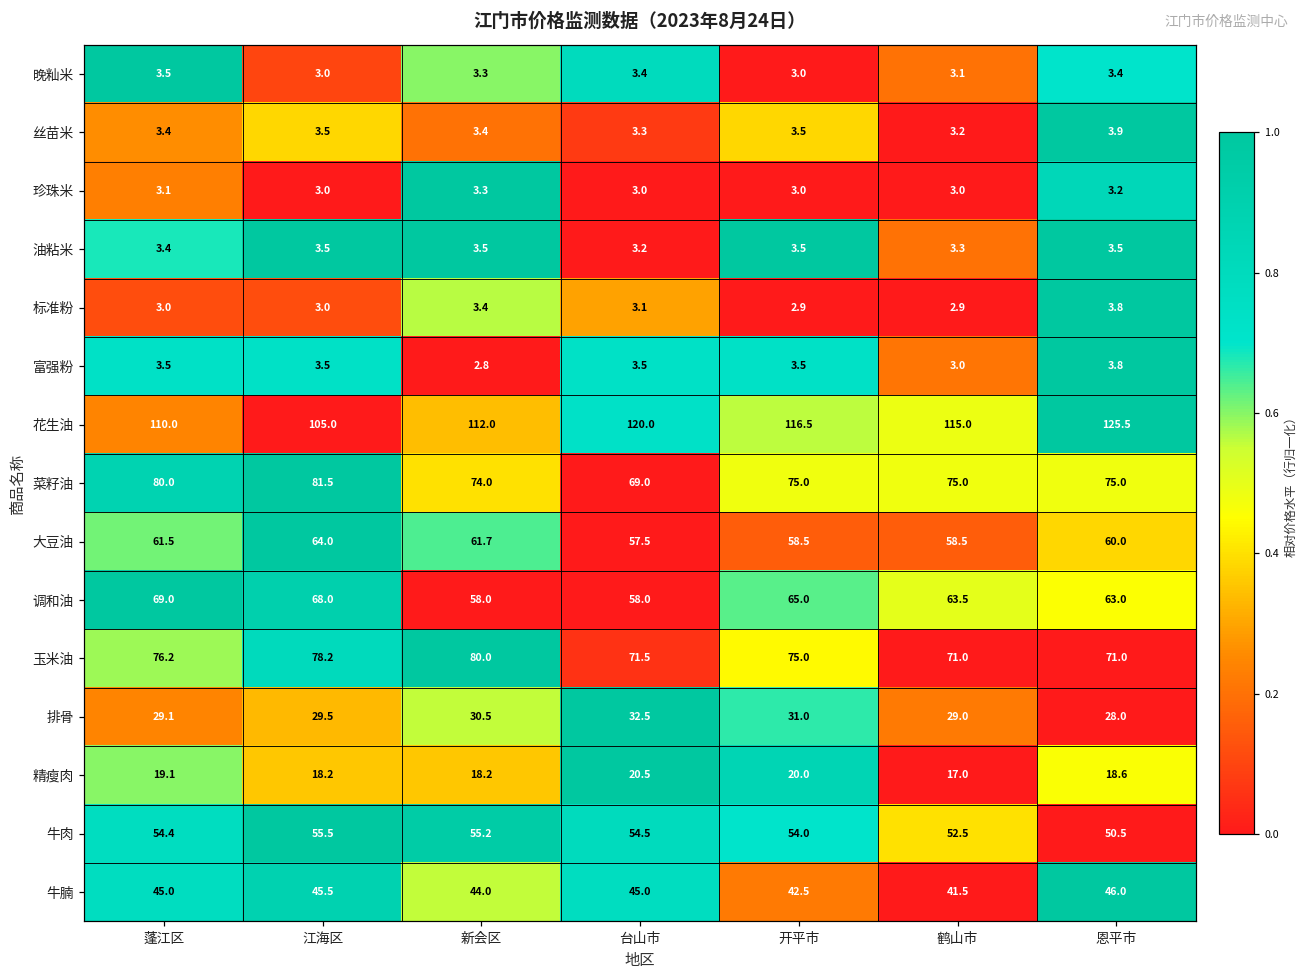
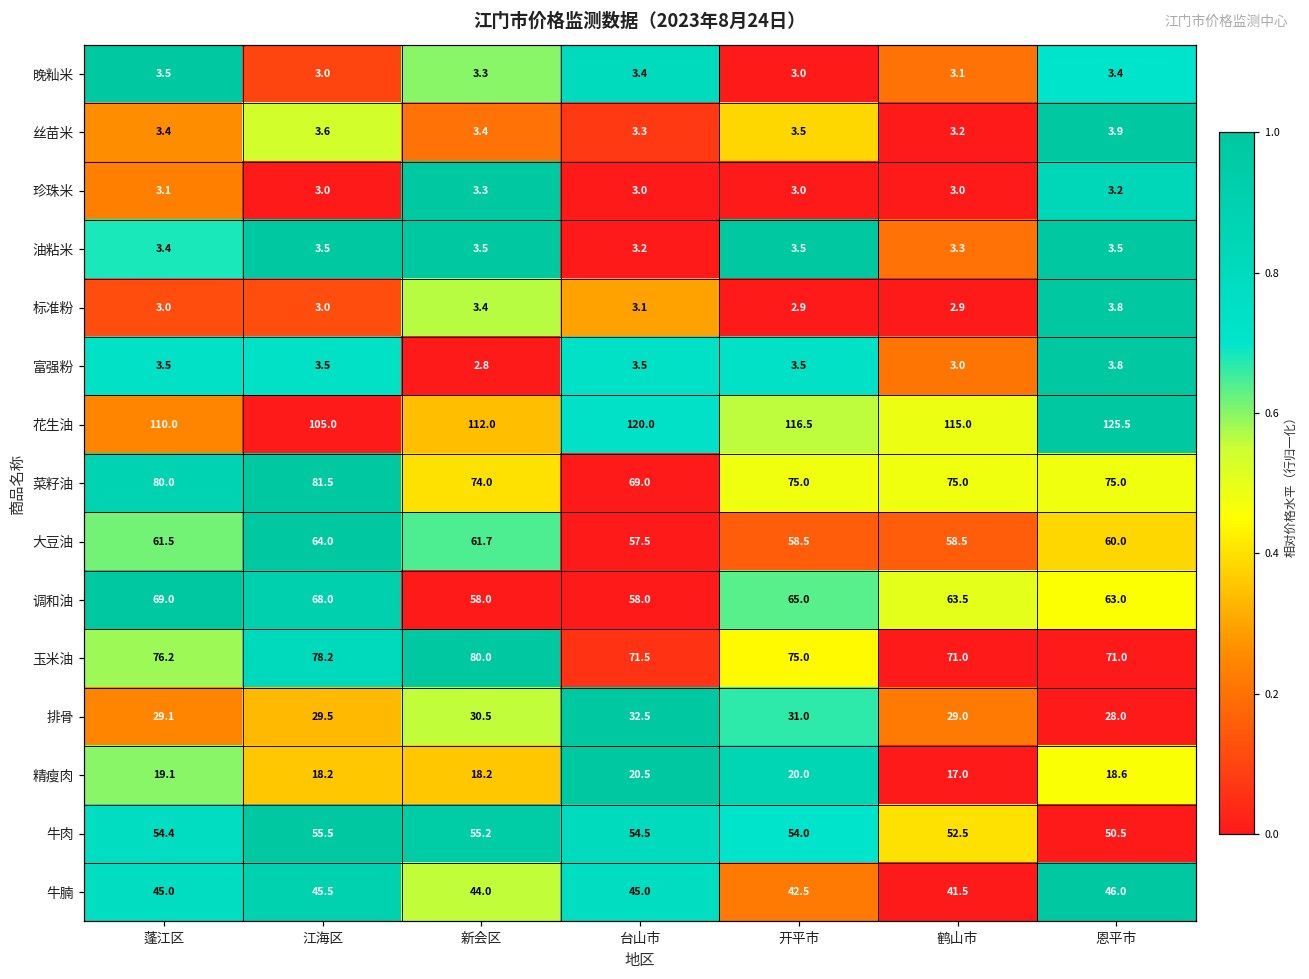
丝苗米, 江海区: 3.5 -> 3.6
